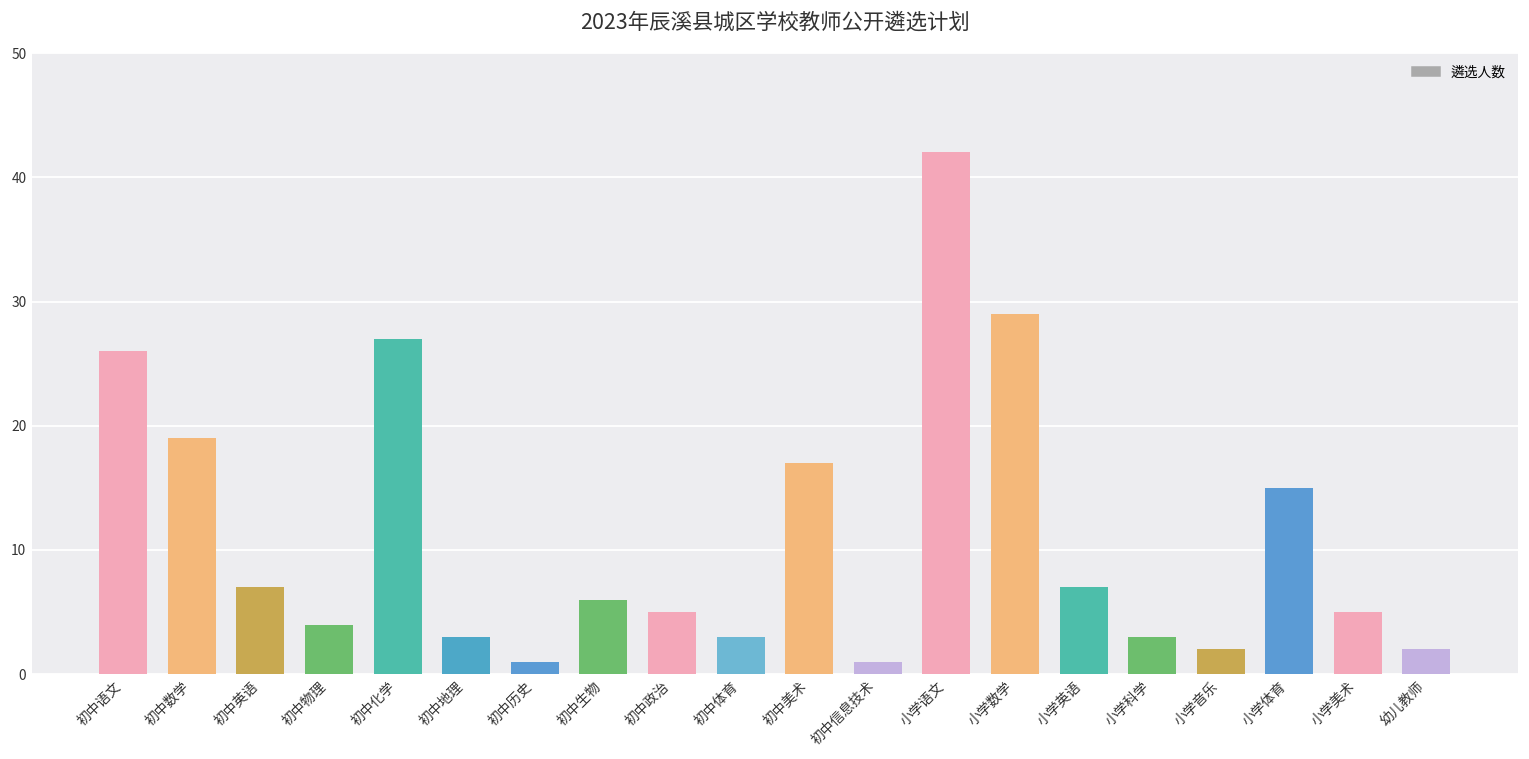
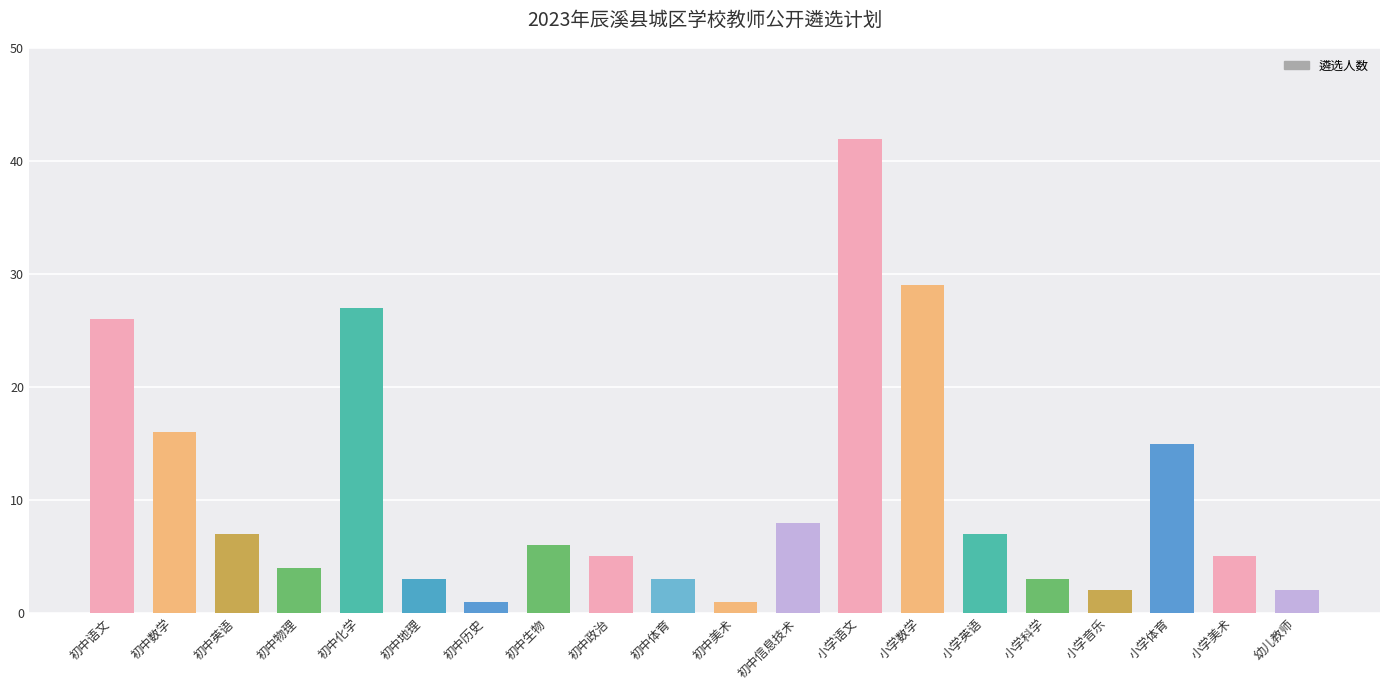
初中数学: 19 -> 16
初中美术: 17 -> 1
初中信息技术: 1 -> 8
